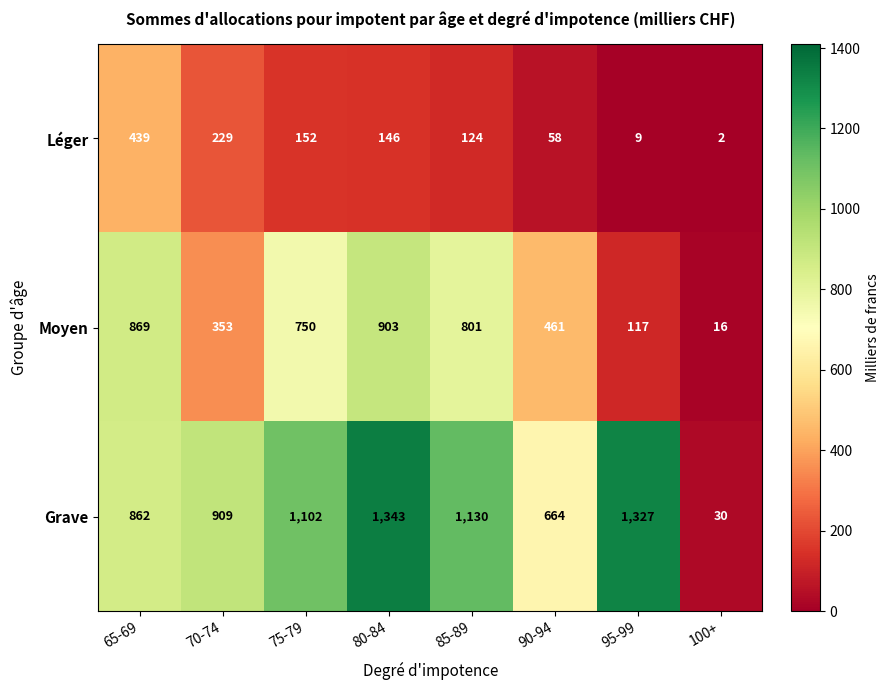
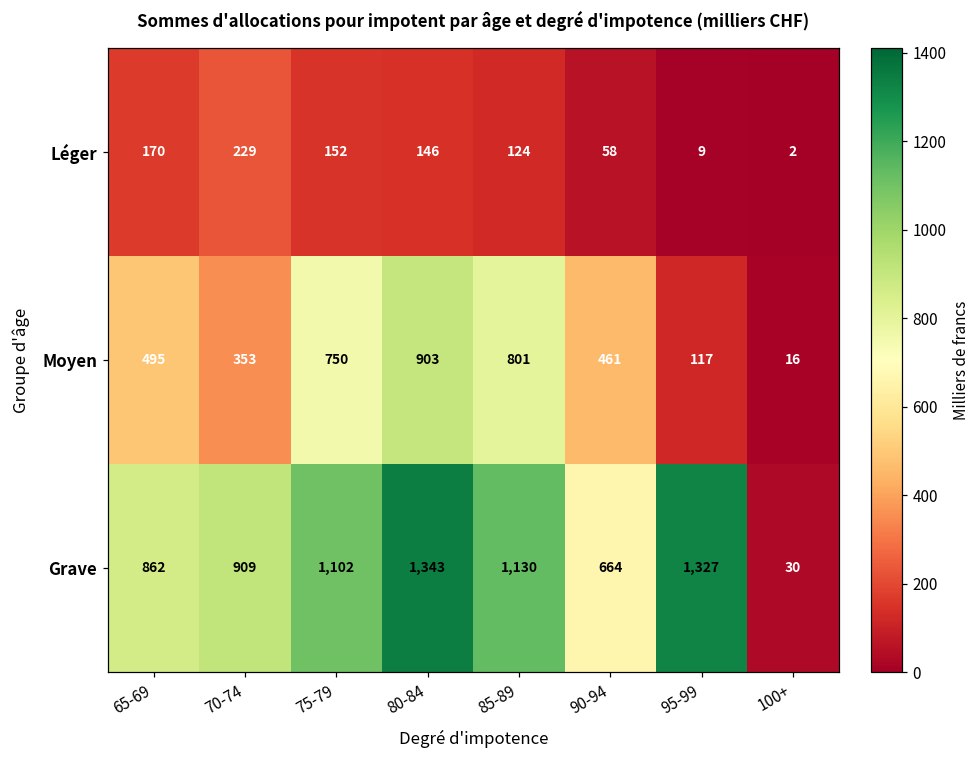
Léger, 65-69: 439 -> 170
Moyen, 65-69: 869 -> 495
